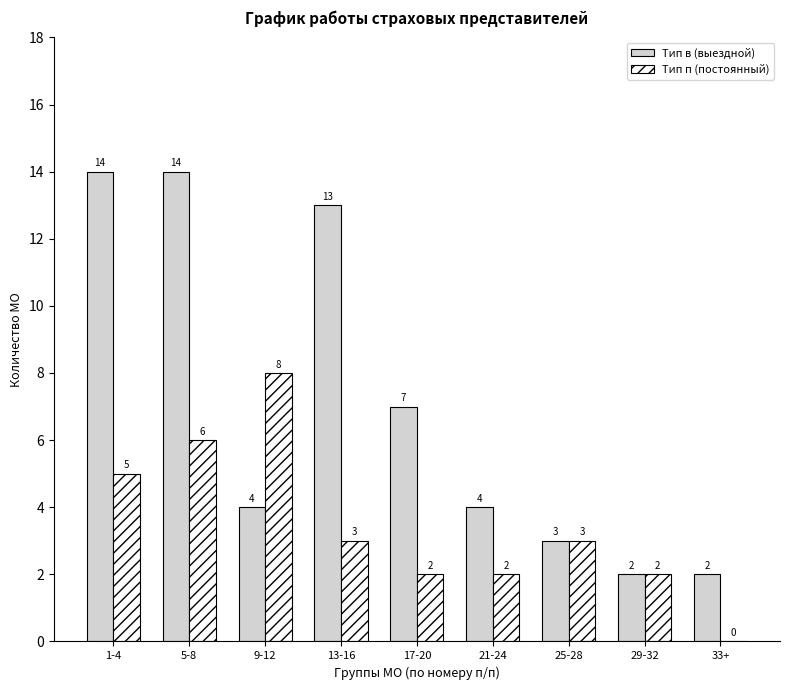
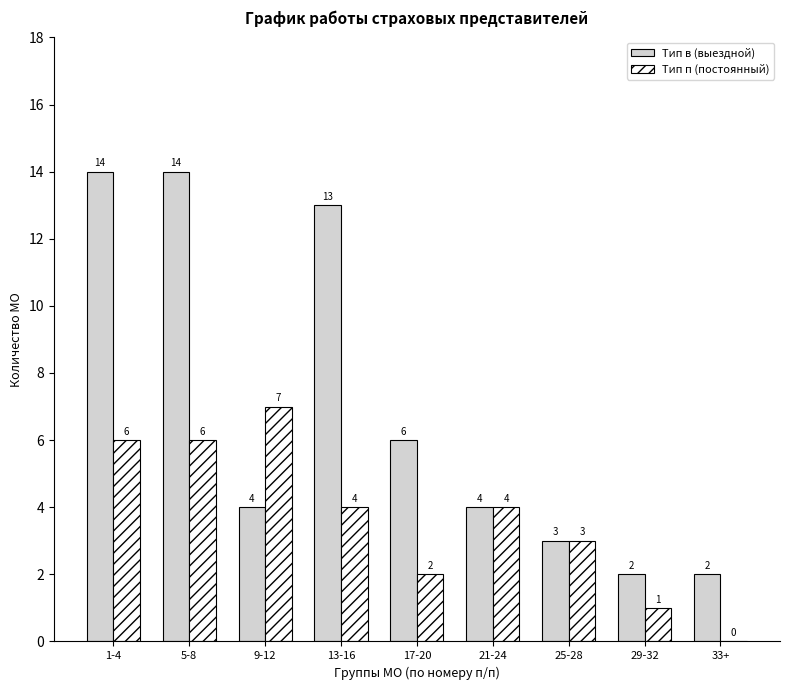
Тип п (постоянный), 1-4: 5 -> 6
Тип п (постоянный), 9-12: 8 -> 7
Тип п (постоянный), 13-16: 3 -> 4
Тип в (выездной), 17-20: 7 -> 6
Тип п (постоянный), 21-24: 2 -> 4
Тип п (постоянный), 29-32: 2 -> 1
